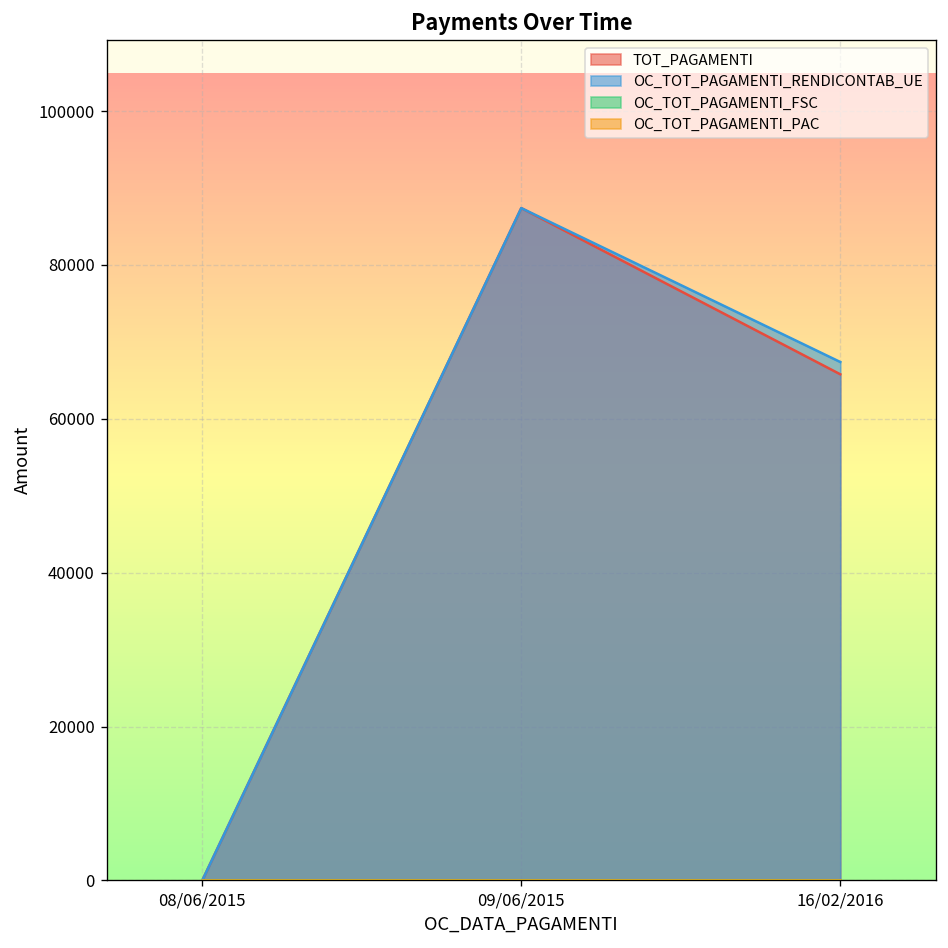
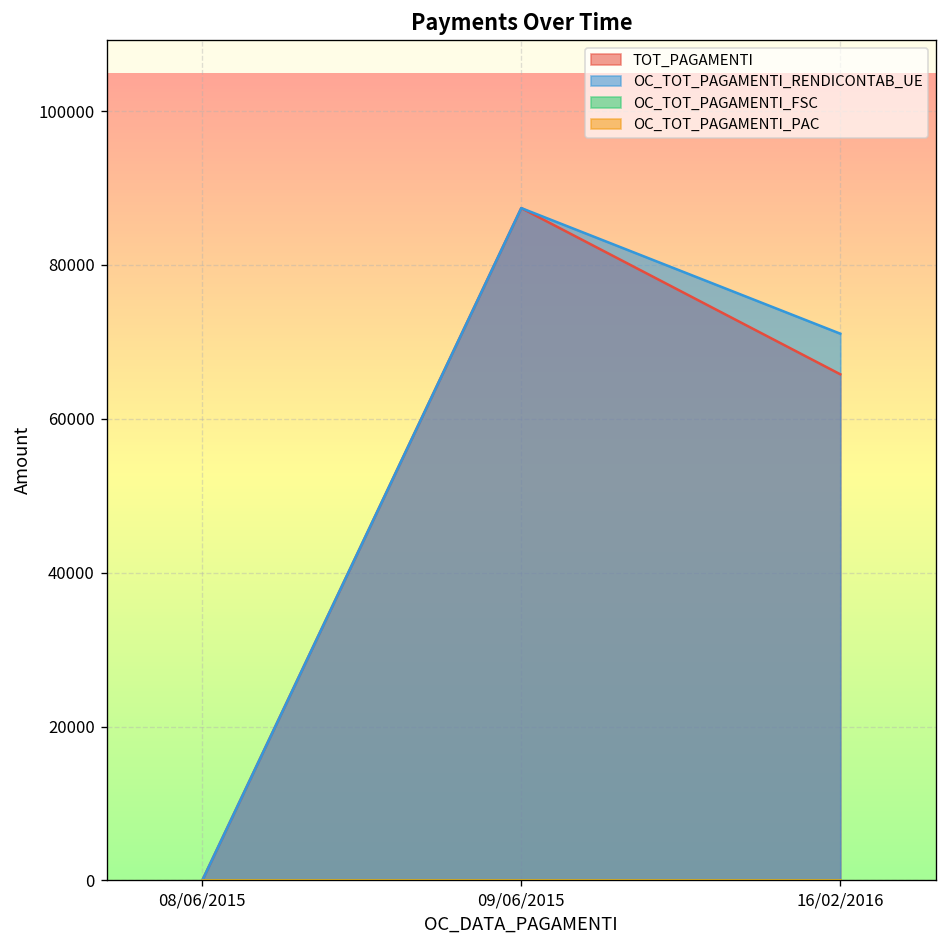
OC_TOT_PAGAMENTI_RENDICONTAB_UE, 16/02/2016: 67000 -> 71000
